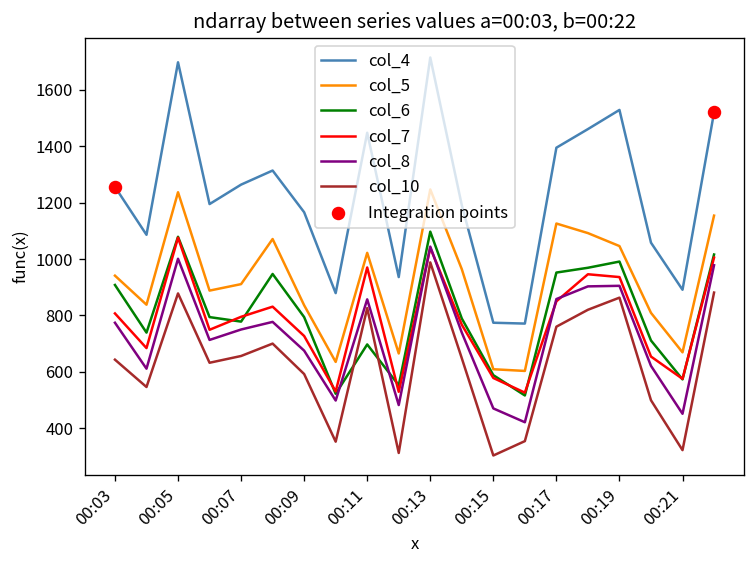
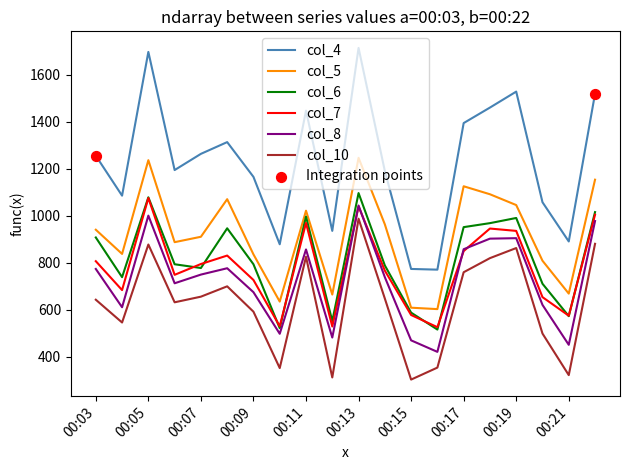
col_6, 00:11: 700 -> 1000
